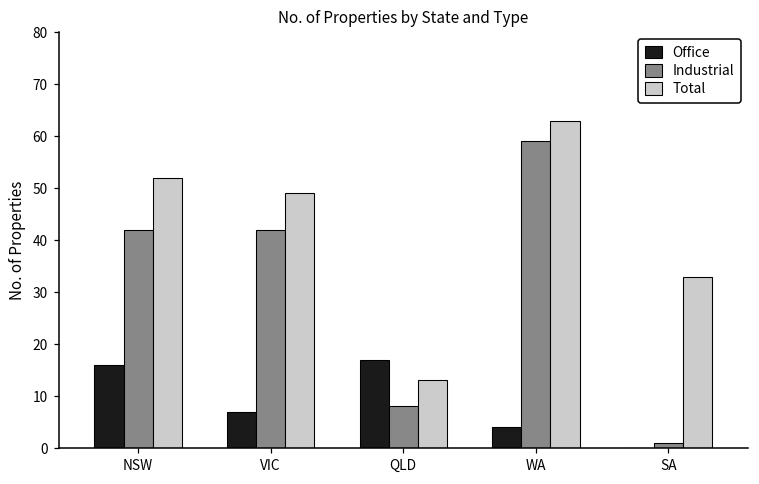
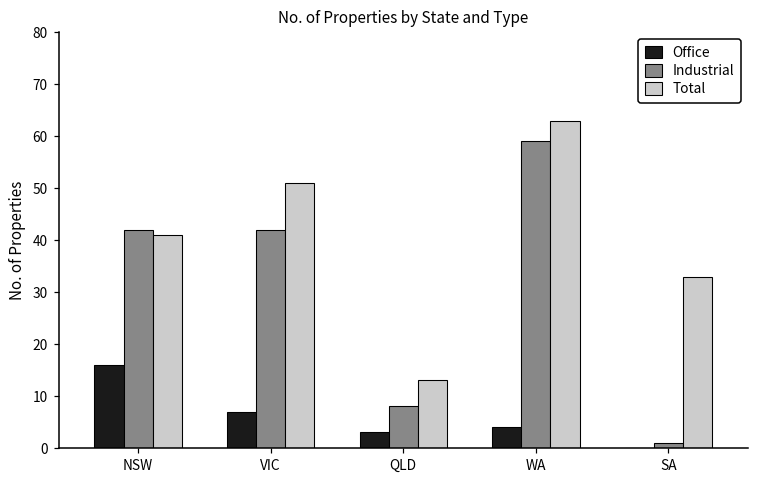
Total, NSW: 52 -> 41
Total, VIC: 49 -> 51
Office, QLD: 17 -> 3
